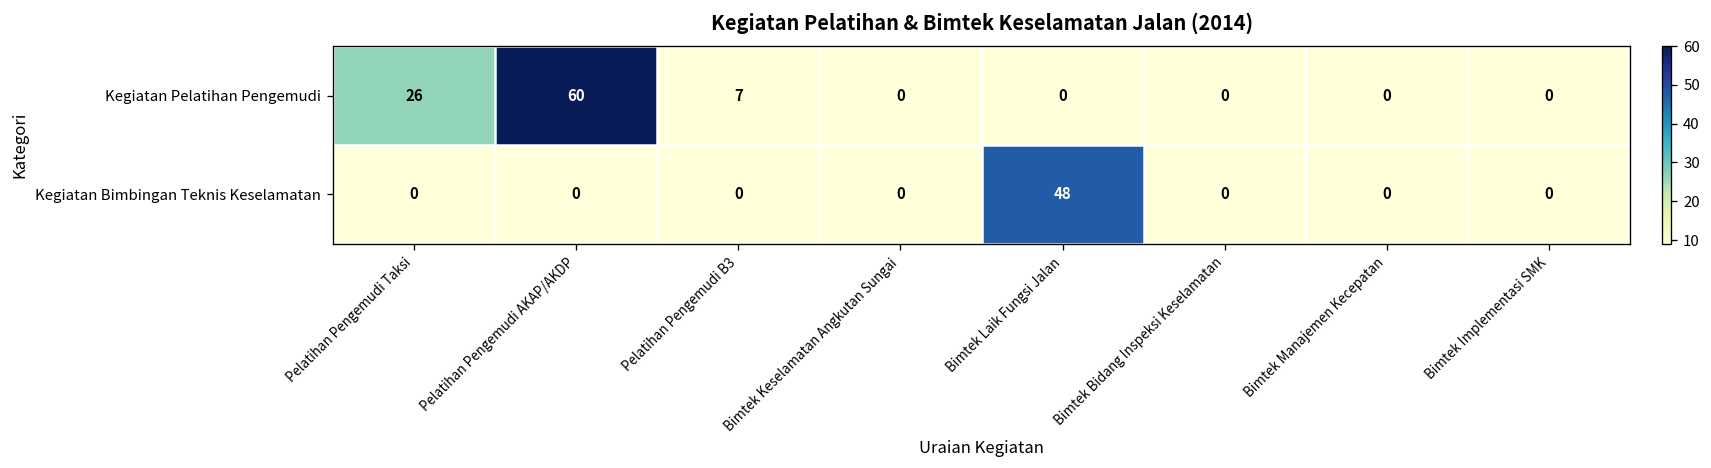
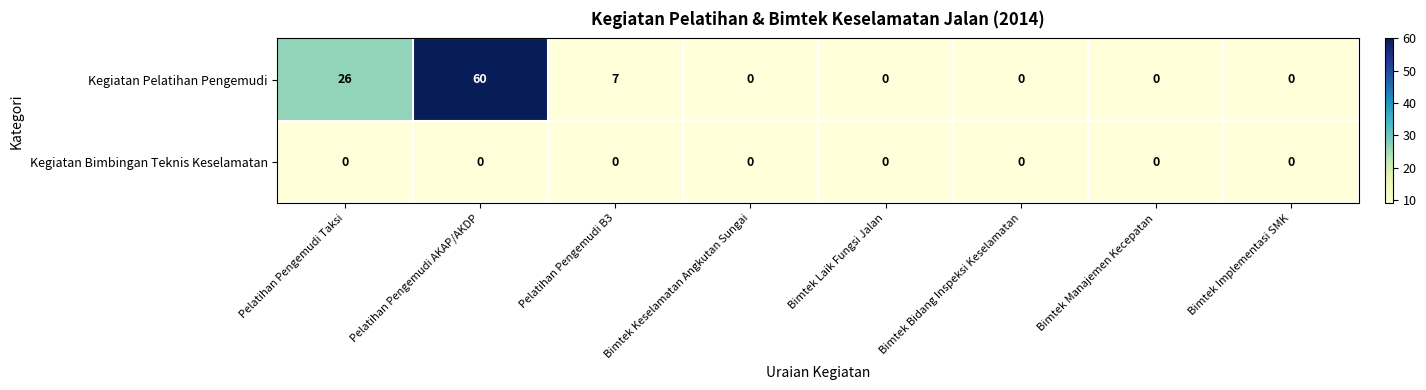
Kegiatan Bimbingan Teknis Keselamatan, Bimtek Laik Fungsi Jalan: 48 -> 0
